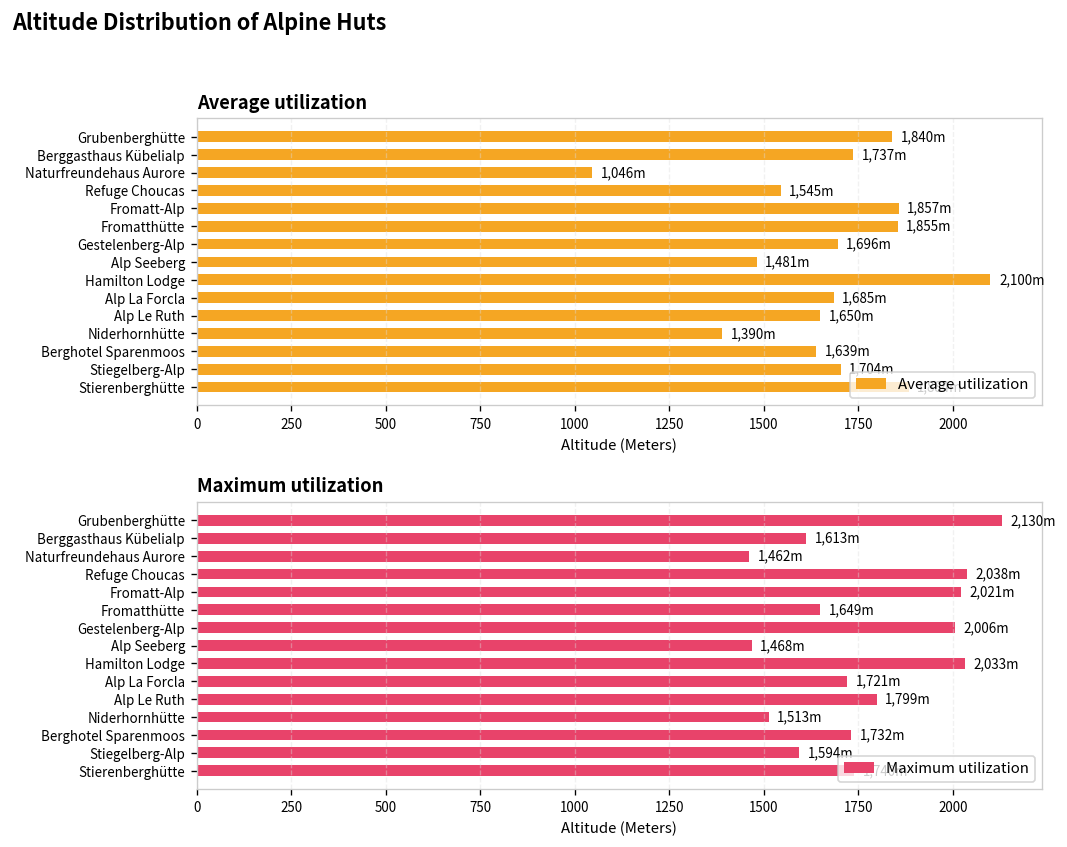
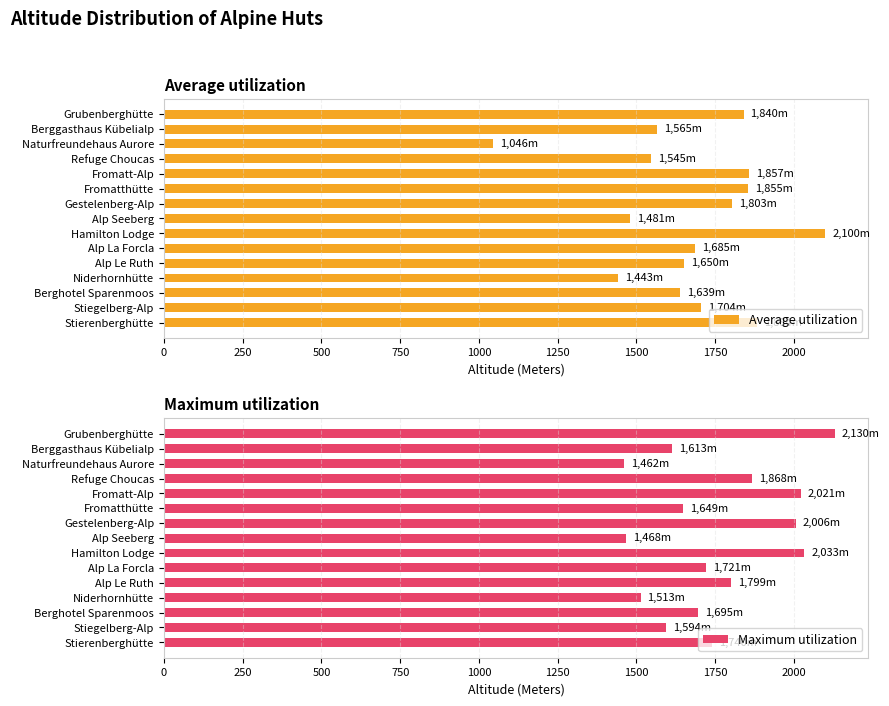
Average utilization, Berggasthaus Kübelialp: 1,737m -> 1,565m
Average utilization, Gestelenberg-Alp: 1,696m -> 1,803m
Average utilization, Niderhornhütte: 1,390m -> 1,443m
Maximum utilization, Refuge Choucas: 2,038m -> 1,868m
Maximum utilization, Berghotel Sparenmoos: 1,732m -> 1,695m
